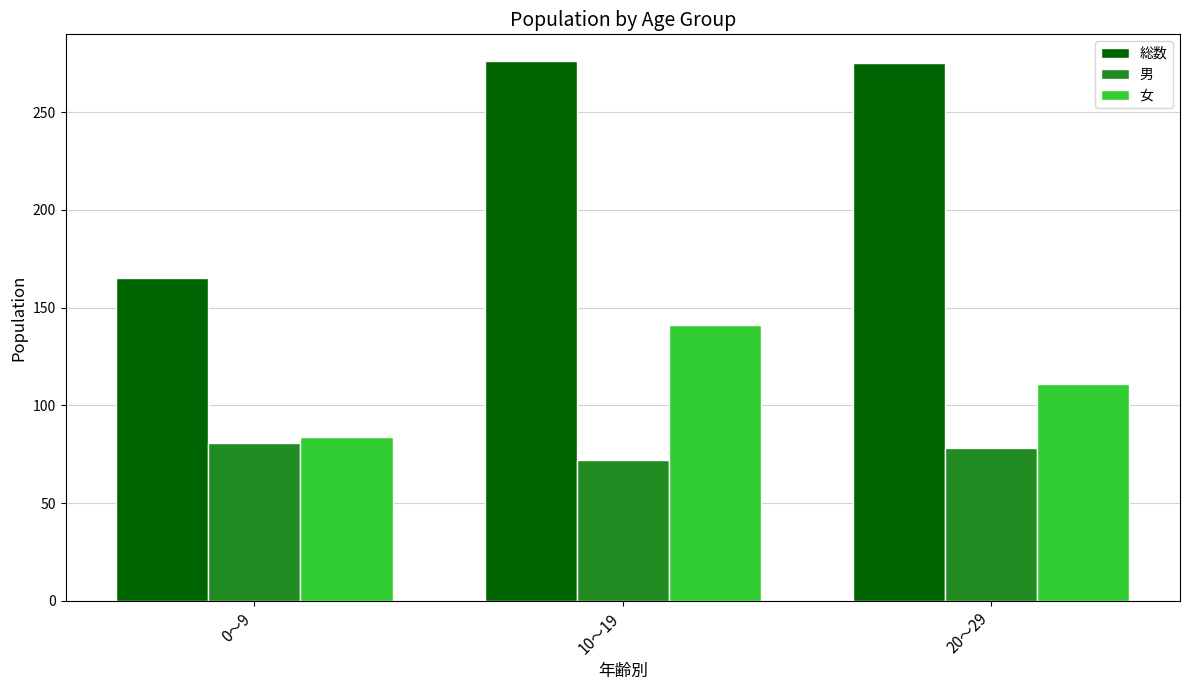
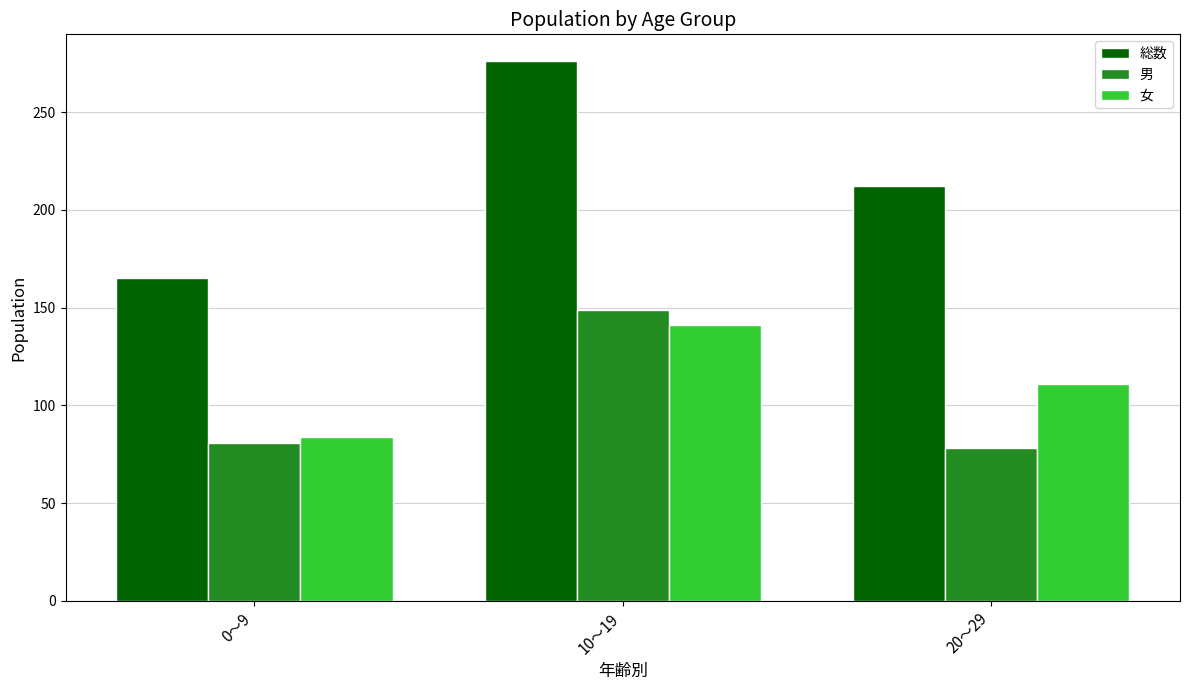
男, 10～19: 72 -> 149
総数, 20～29: 275 -> 212
